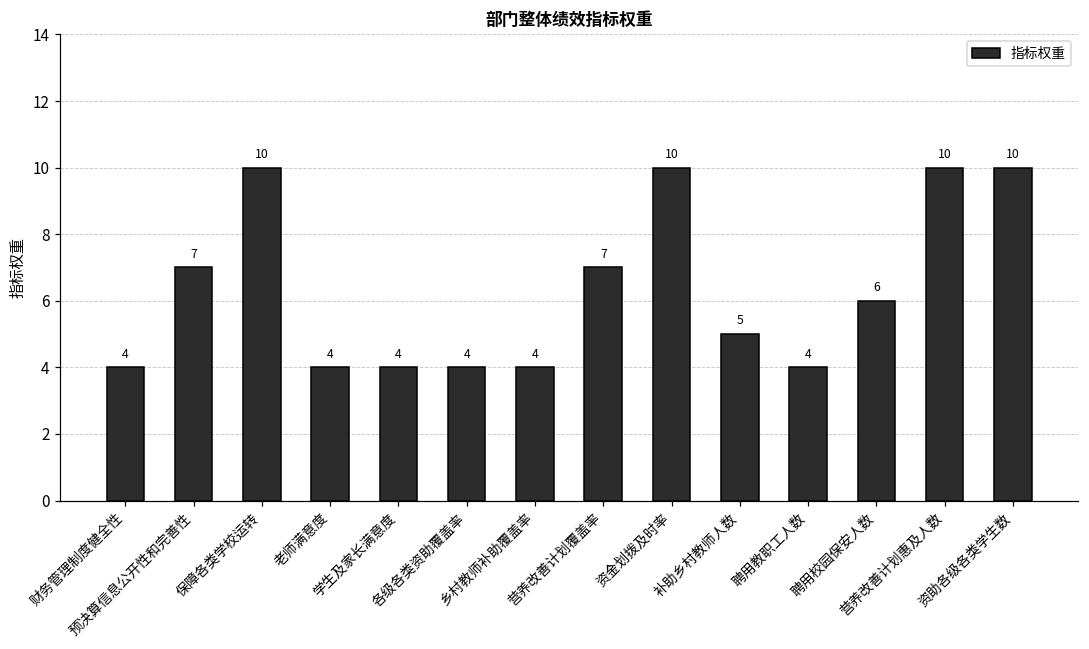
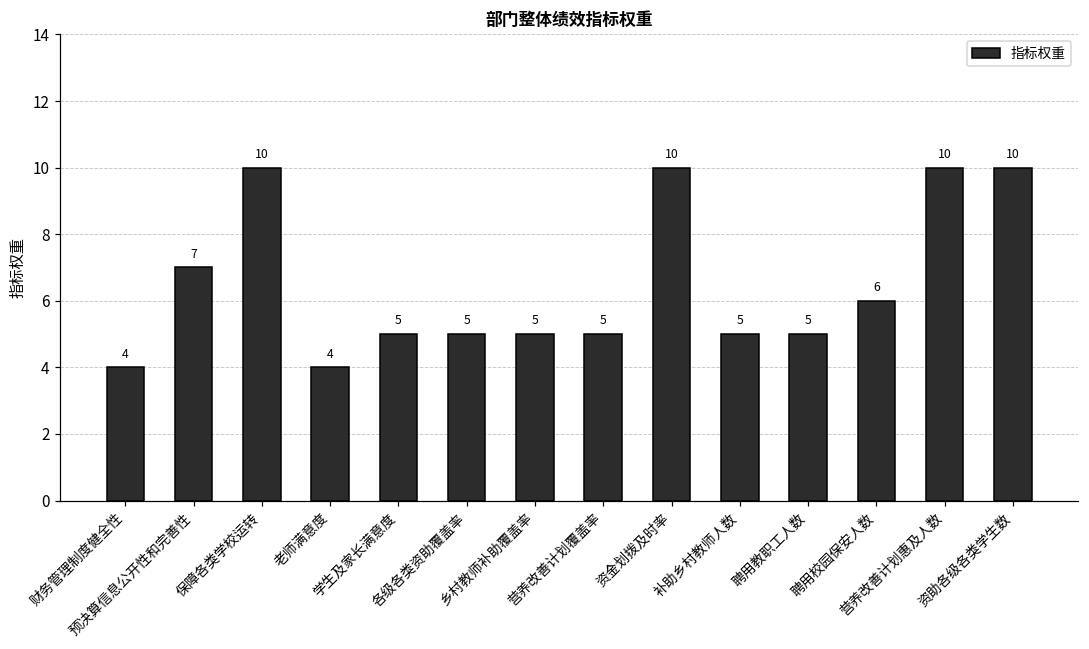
学生及家长满意度: 4 -> 5
各级各类资助覆盖率: 4 -> 5
乡村教师补助覆盖率: 4 -> 5
营养改善计划覆盖率: 7 -> 5
聘用教职工人数: 4 -> 5
